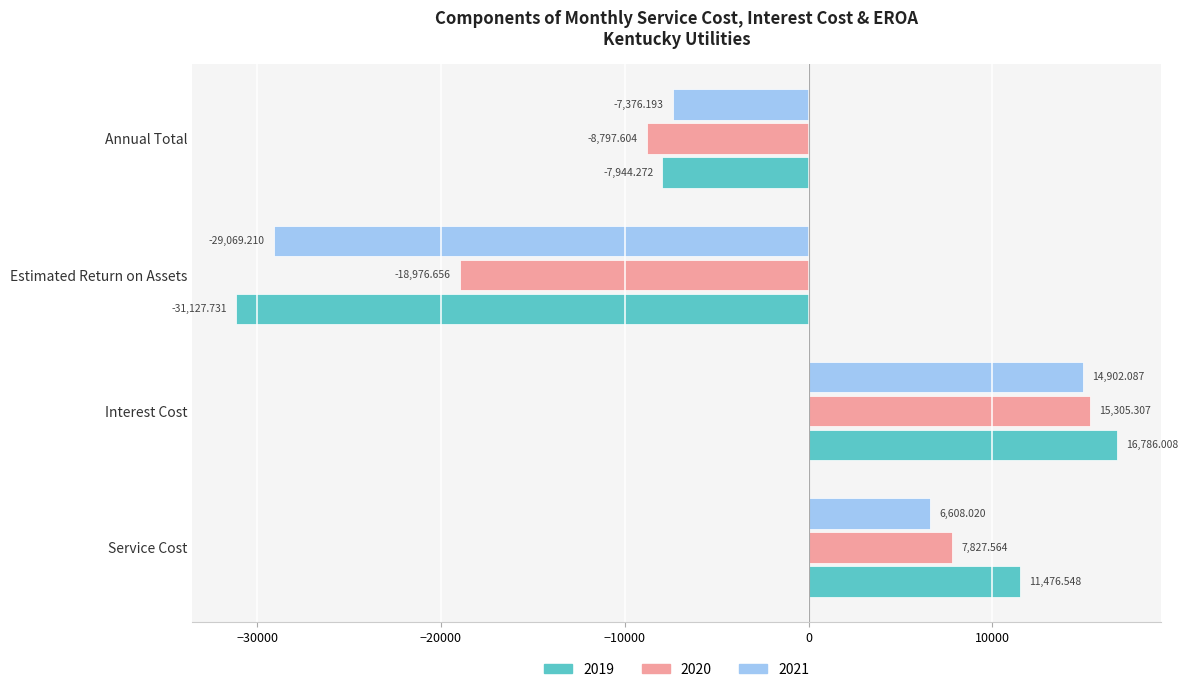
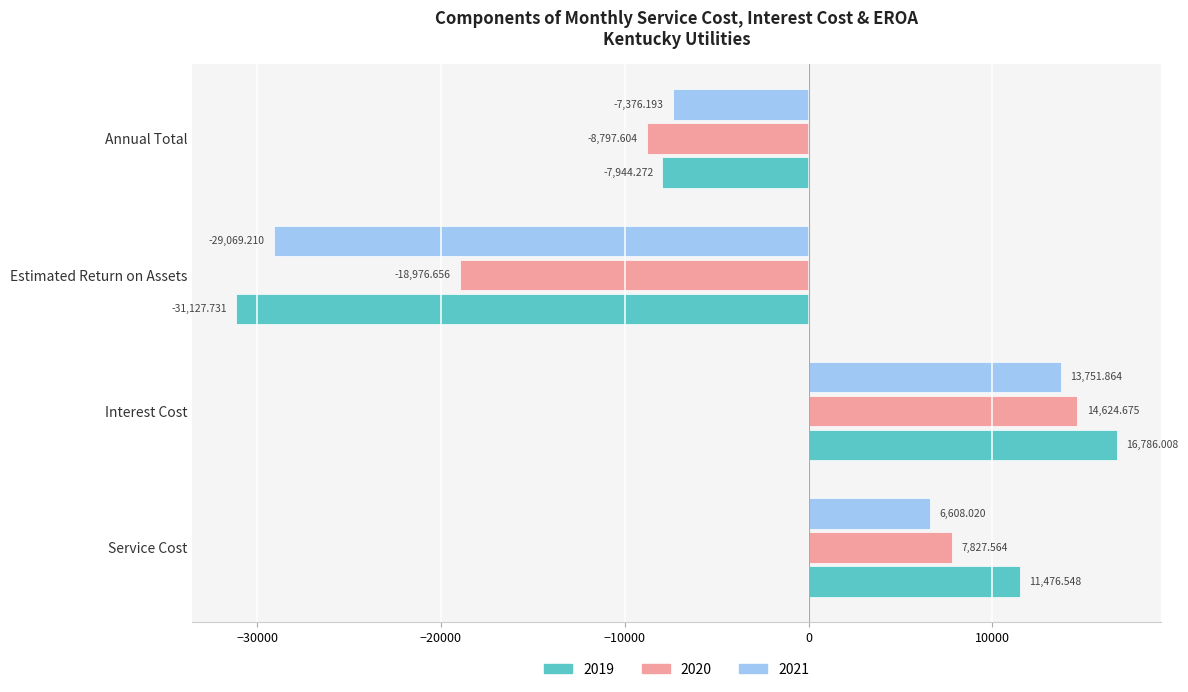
2021, Interest Cost: 14,902.087 -> 13,751.864
2020, Interest Cost: 15,305.307 -> 14,624.675
